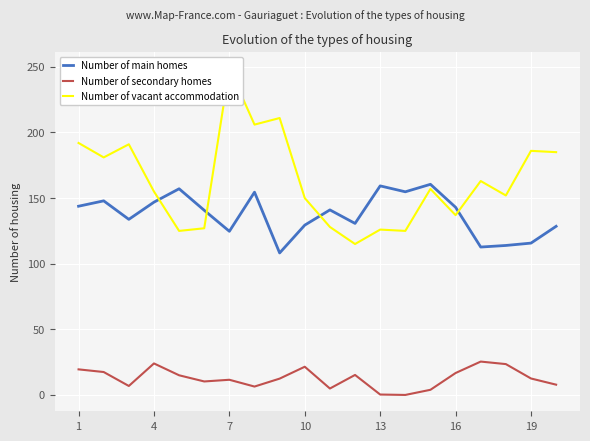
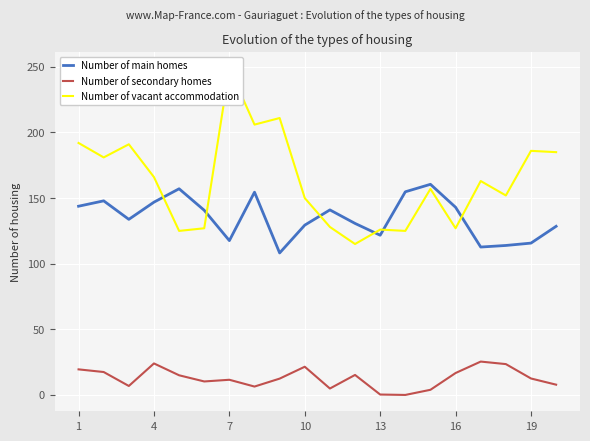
Number of vacant accommodation, 4: 155 -> 166
Number of main homes, 7: 125 -> 118
Number of main homes, 13: 159 -> 122
Number of vacant accommodation, 16: 137 -> 127
